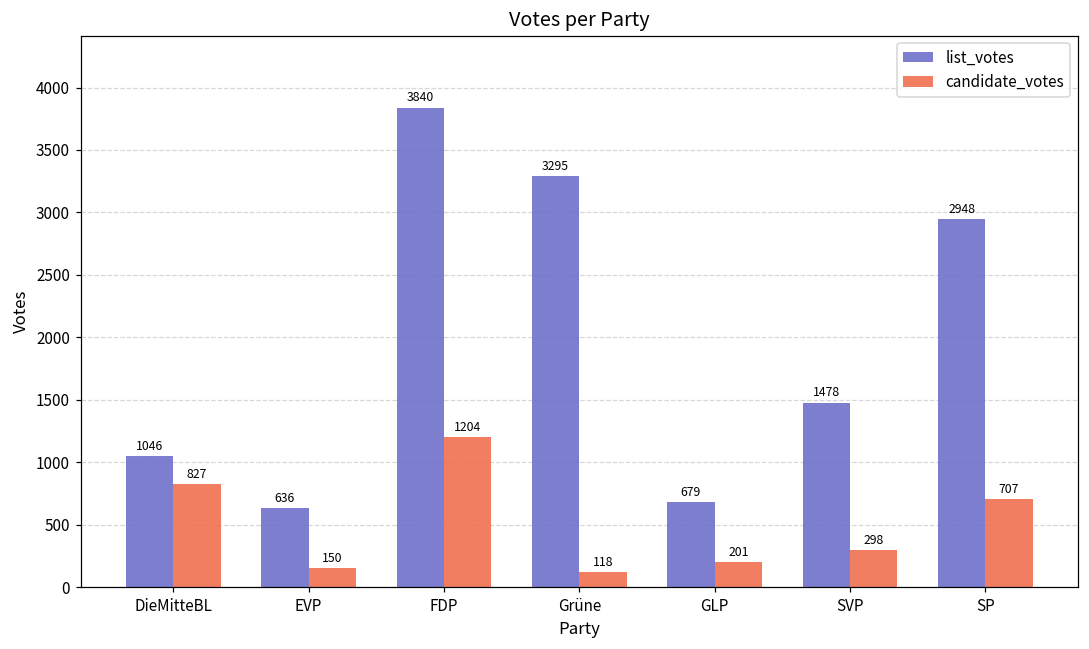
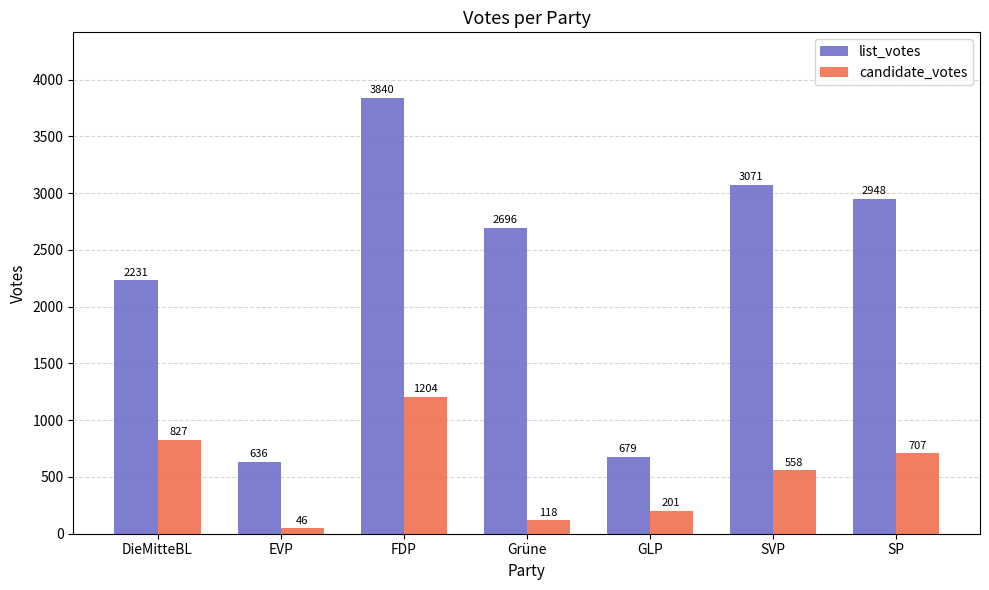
list_votes, DieMitteBL: 1046 -> 2231
candidate_votes, EVP: 150 -> 46
list_votes, Grüne: 3295 -> 2696
list_votes, SVP: 1478 -> 3071
candidate_votes, SVP: 298 -> 558
